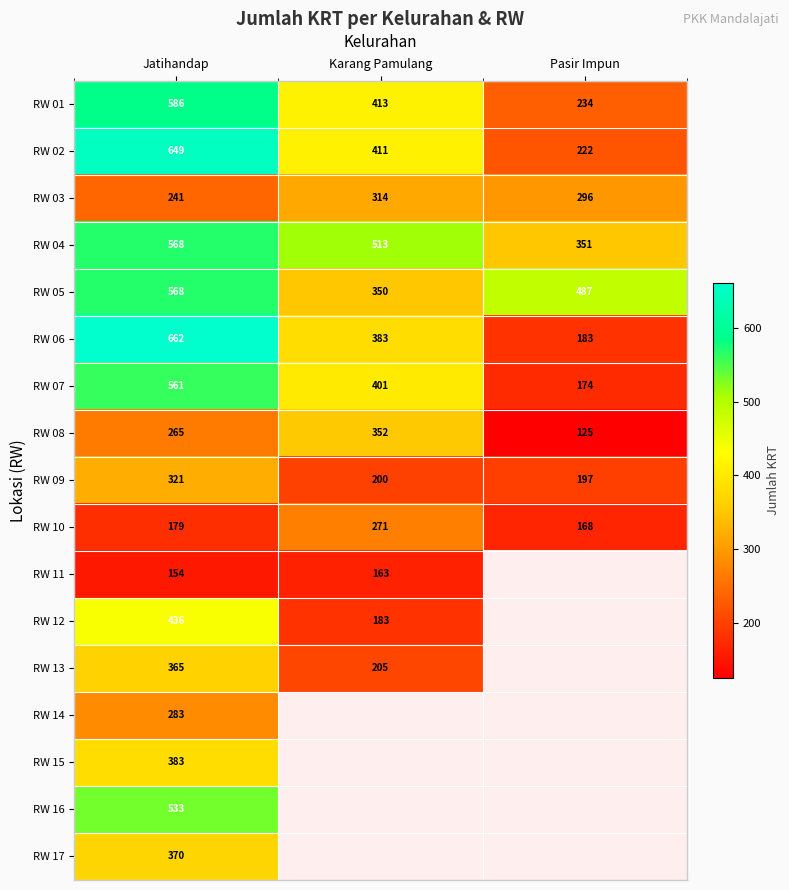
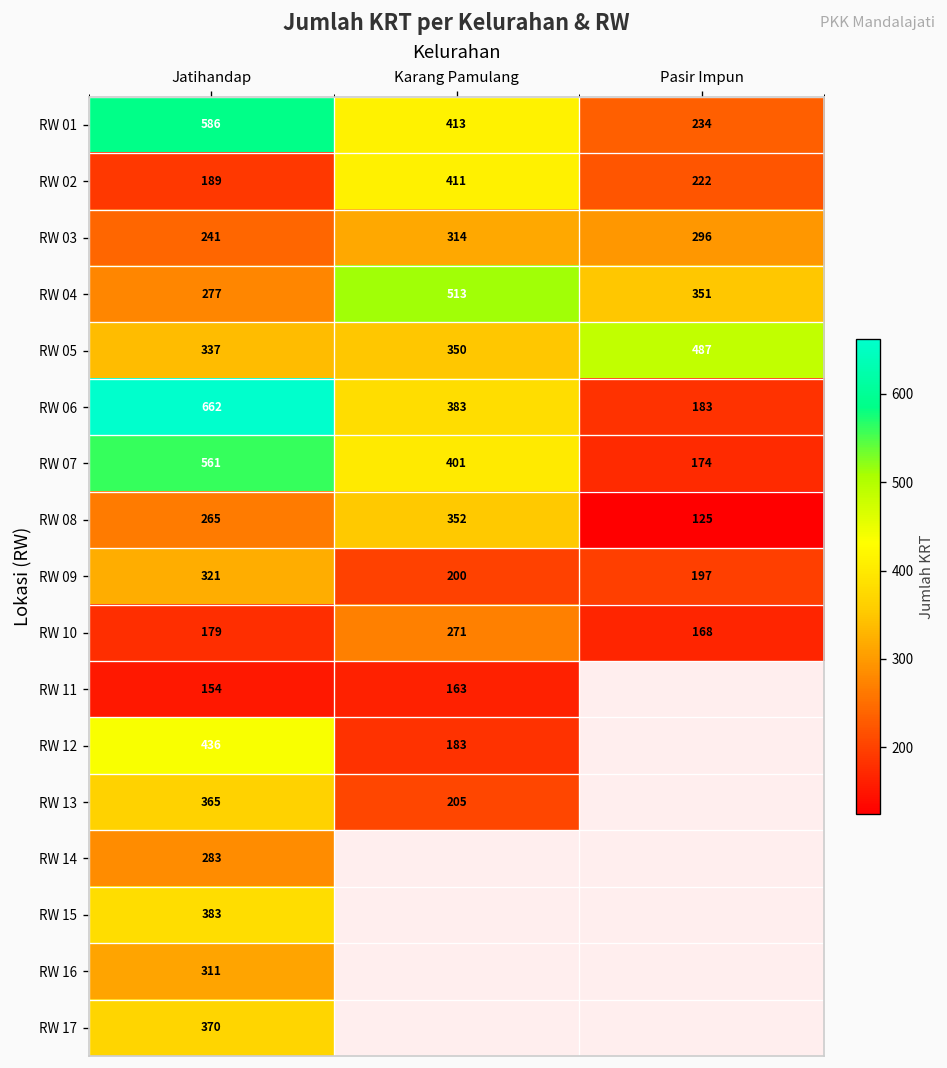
RW 02, Jatihandap: 649 -> 189
RW 04, Jatihandap: 568 -> 277
RW 05, Jatihandap: 568 -> 337
RW 16, Jatihandap: 533 -> 311
